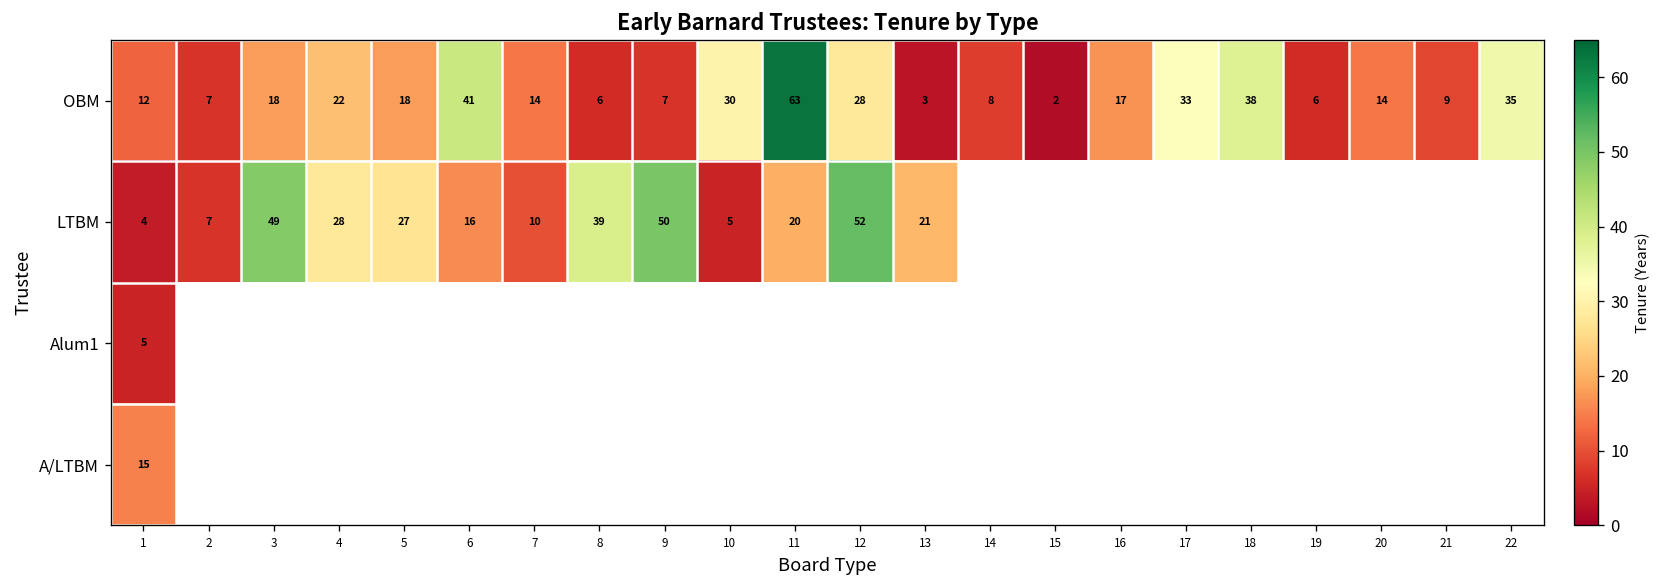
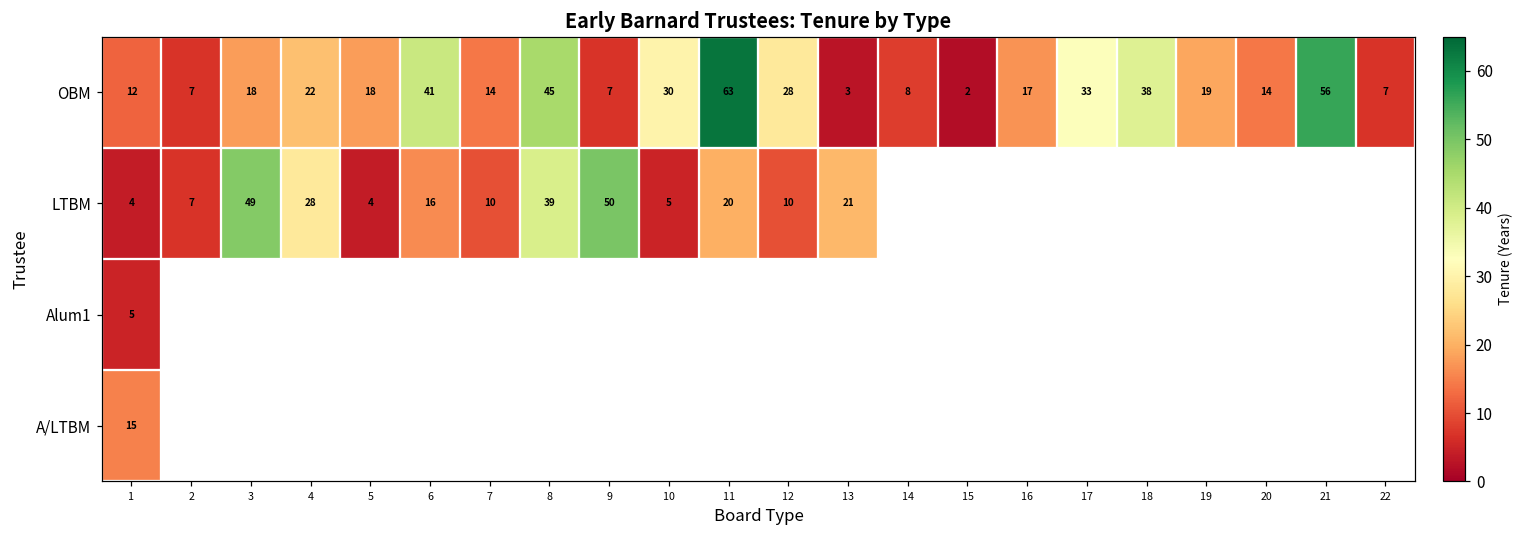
OBM, 8: 6 -> 45
OBM, 19: 6 -> 19
OBM, 21: 9 -> 56
OBM, 22: 35 -> 7
LTBM, 5: 27 -> 4
LTBM, 12: 52 -> 10
